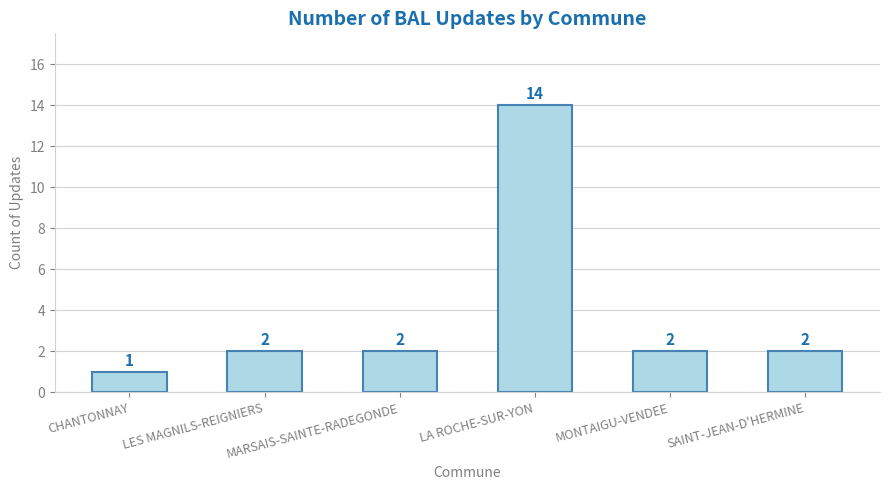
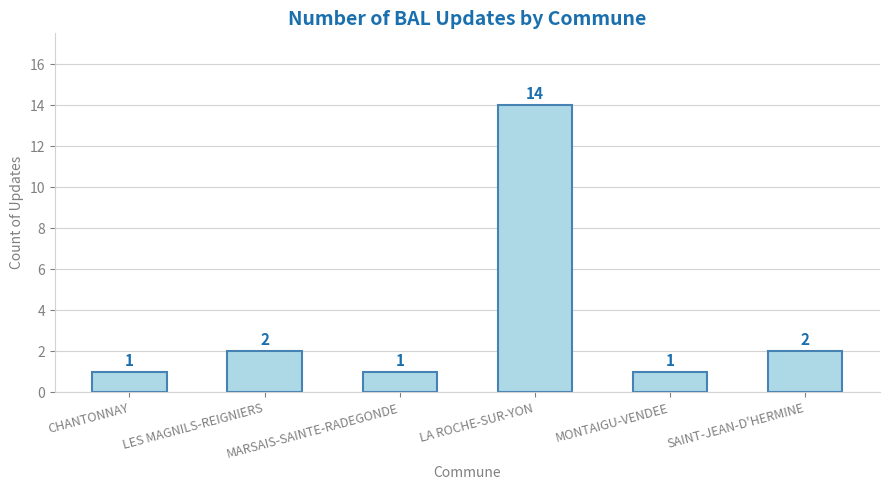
MARSAIS-SAINTE-RADEGONDE: 2 -> 1
MONTAIGU-VENDEE: 2 -> 1
